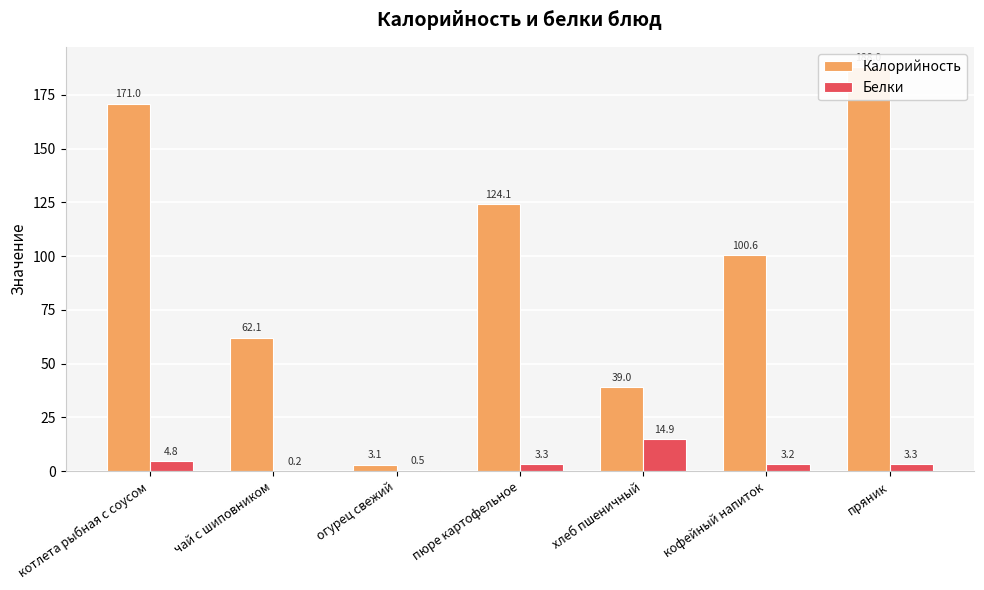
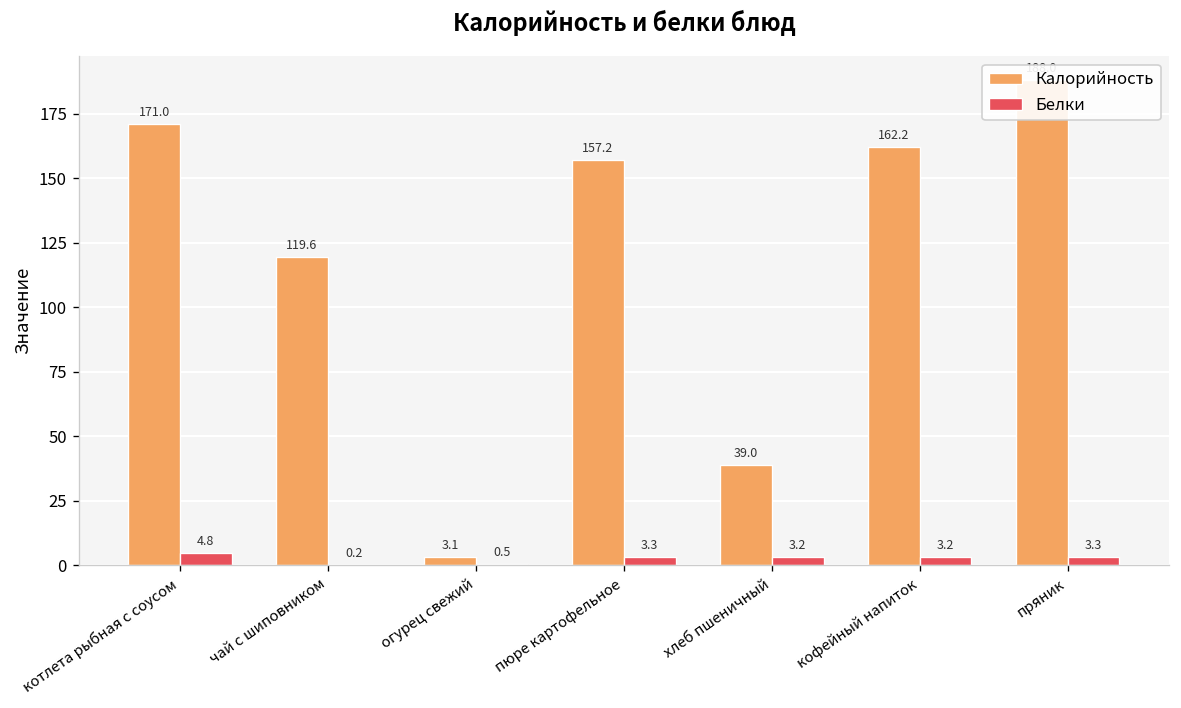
Калорийность, чай с шиповником: 62.1 -> 119.6
Калорийность, пюре картофельное: 124.1 -> 157.2
Белки, хлеб пшеничный: 14.9 -> 3.2
Калорийность, кофейный напиток: 100.6 -> 162.2
